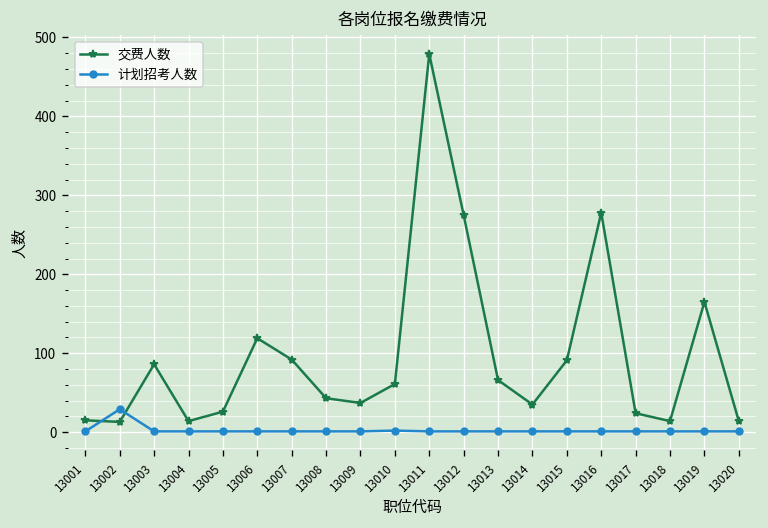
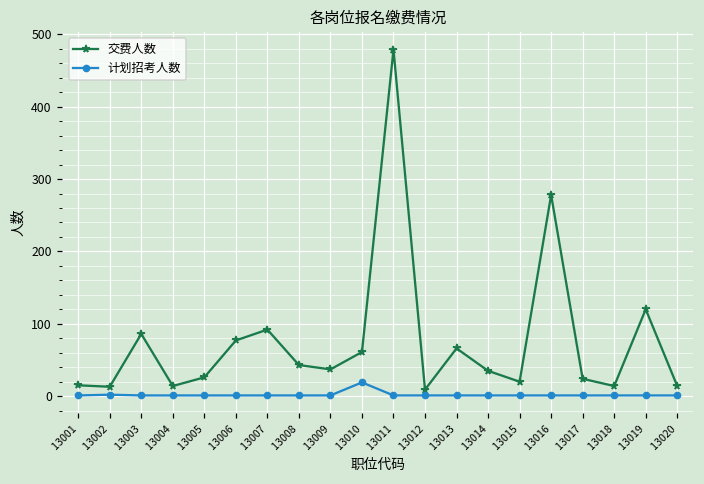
计划招考人数, 13002: 30 -> 0
交费人数, 13006: 120 -> 80
计划招考人数, 13010: 0 -> 20
交费人数, 13012: 280 -> 10
交费人数, 13015: 90 -> 20
交费人数, 13019: 170 -> 120
